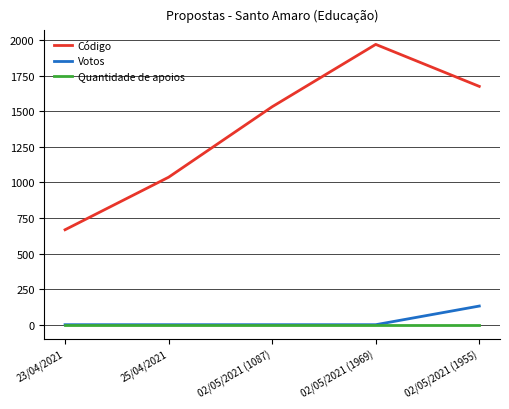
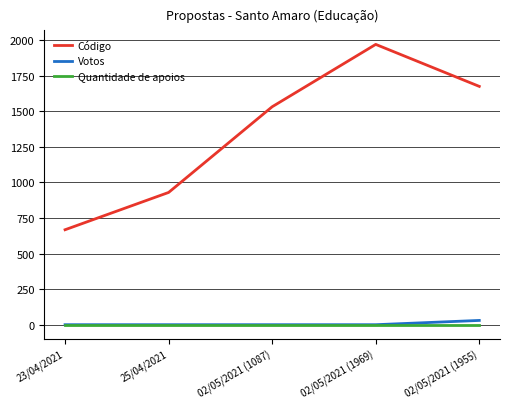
Código, 25/04/2021: 1040 -> 930
Votos, 02/05/2021 (1955): 130 -> 30
